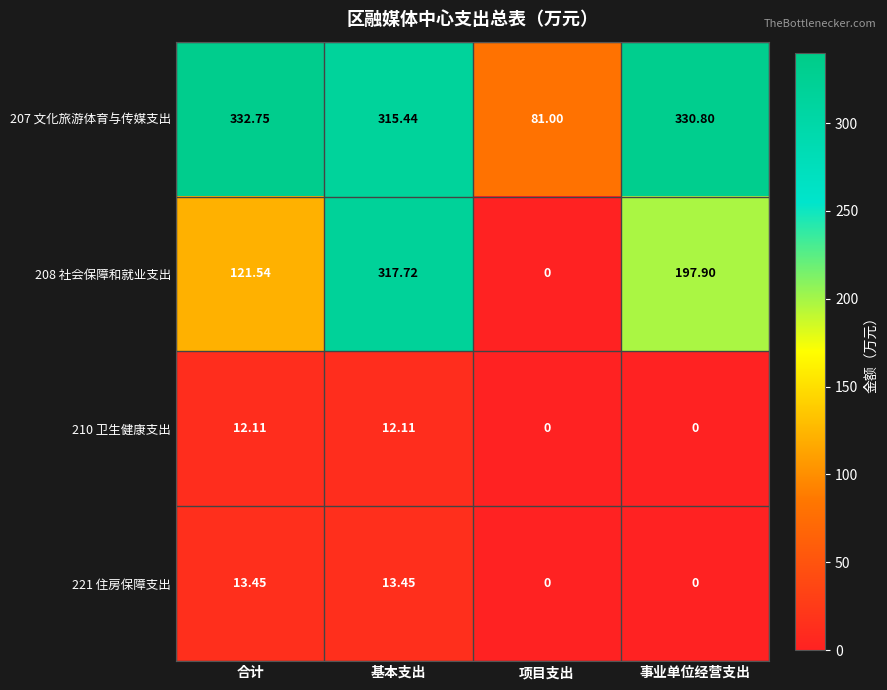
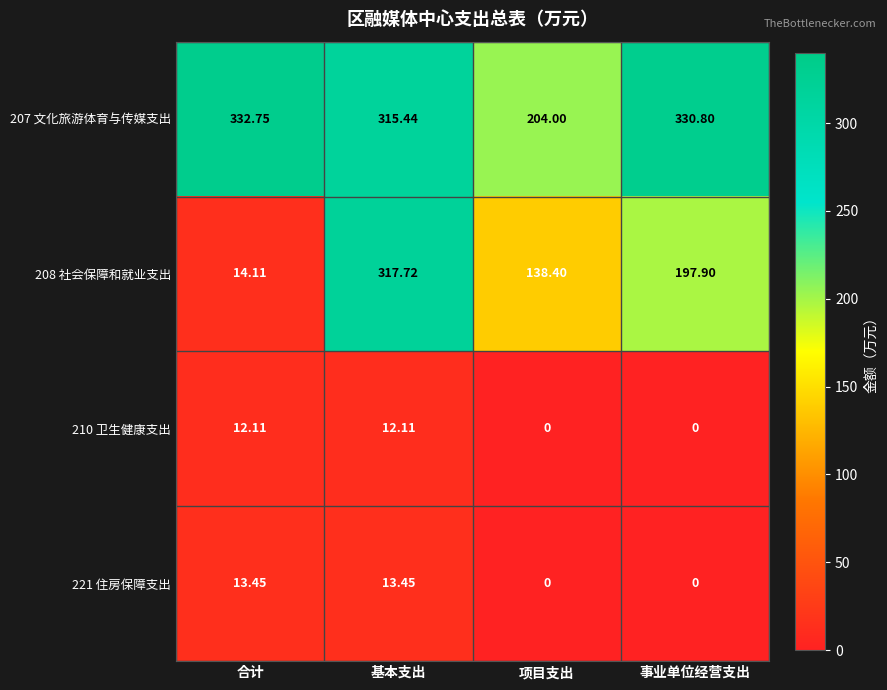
207 文化旅游体育与传媒支出, 项目支出: 81.00 -> 204.00
208 社会保障和就业支出, 合计: 121.54 -> 14.11
208 社会保障和就业支出, 项目支出: 0 -> 138.40
